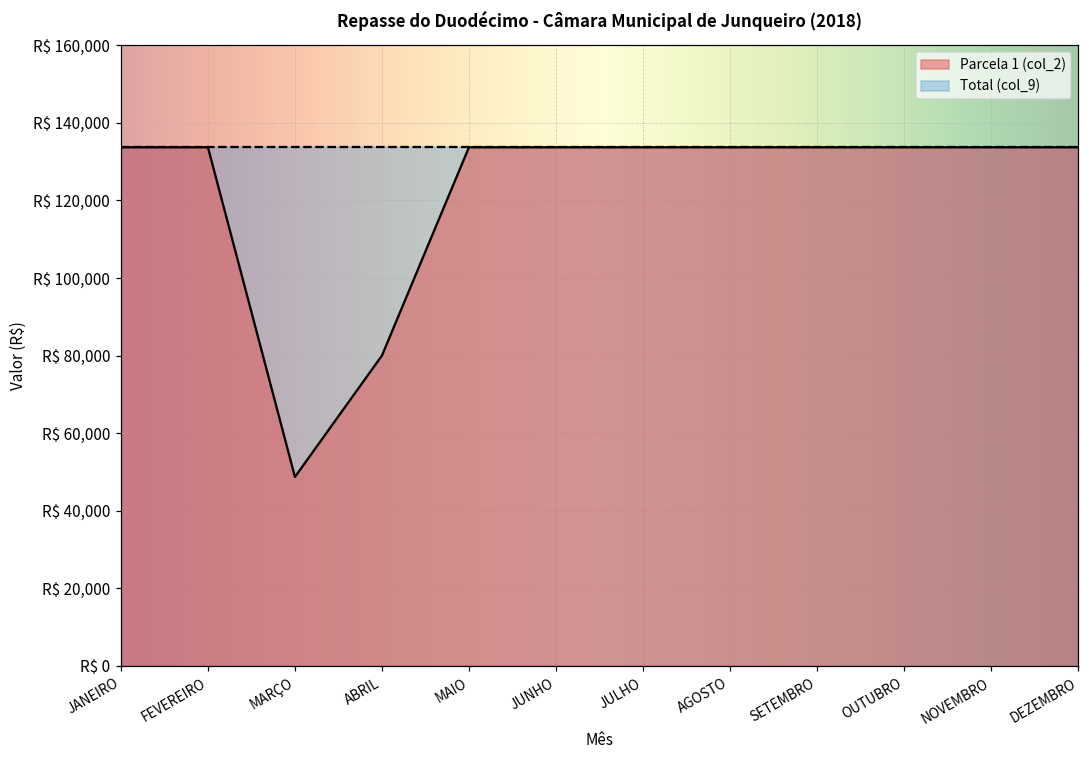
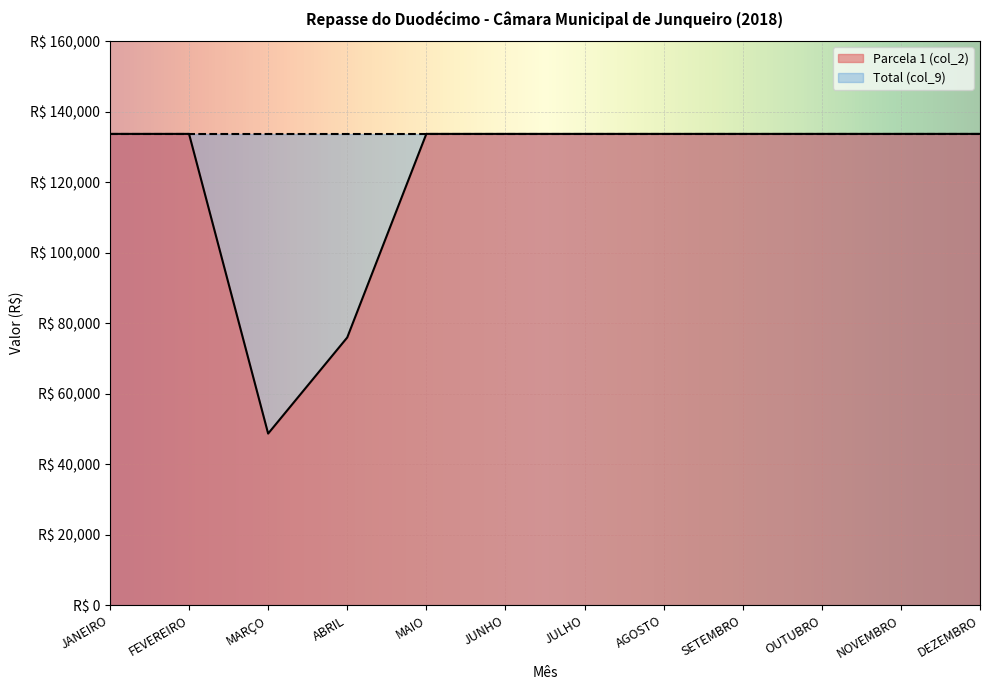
Parcela 1 (col_2), ABRIL: R$ 80,000 -> R$ 76,000
